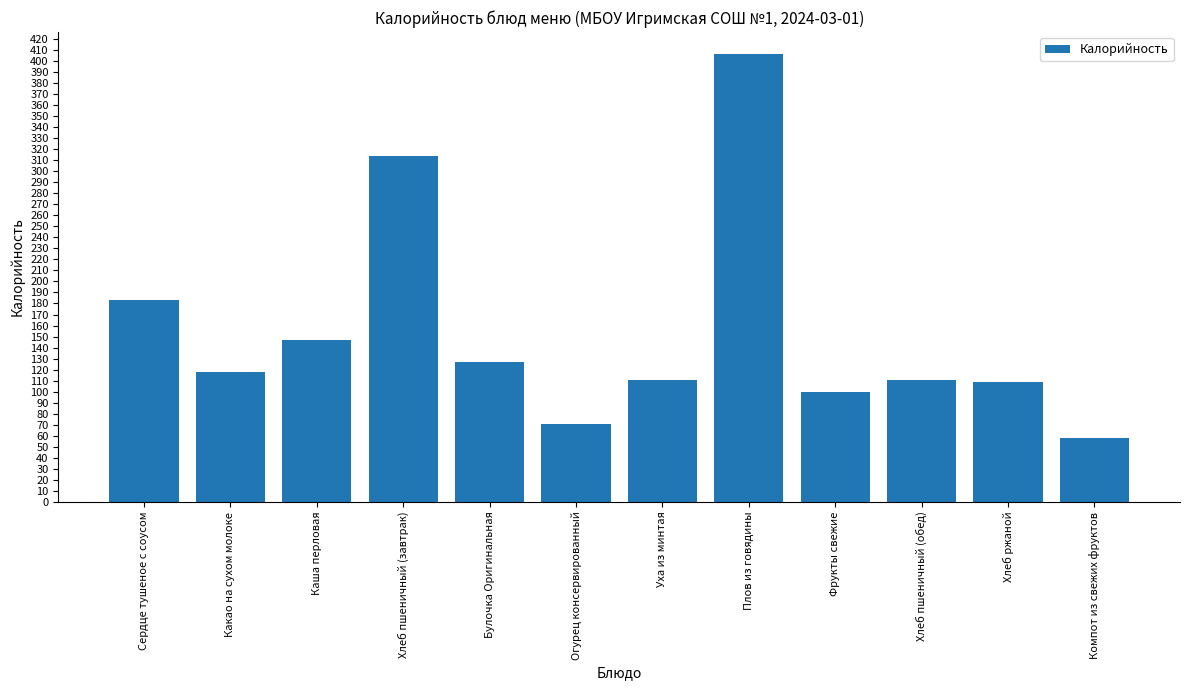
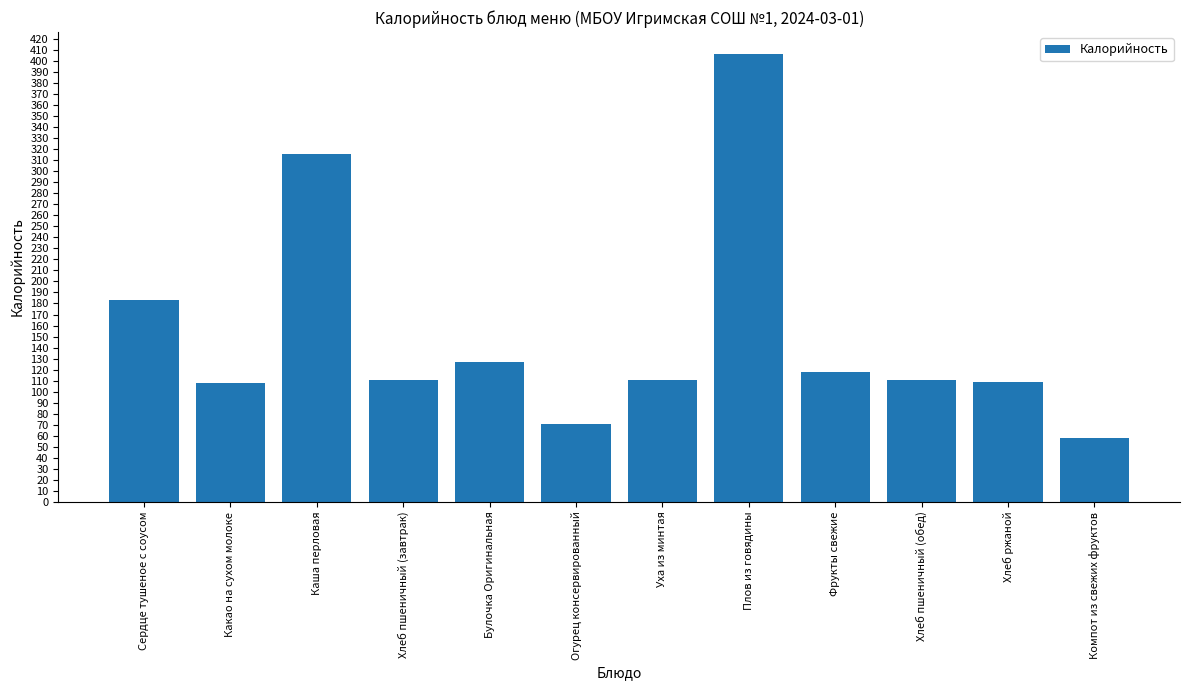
Какао на сухом молоке: 118 -> 108
Каша перловая: 147 -> 316
Хлеб пшеничный (завтрак): 314 -> 111
Фрукты свежие: 100 -> 118
